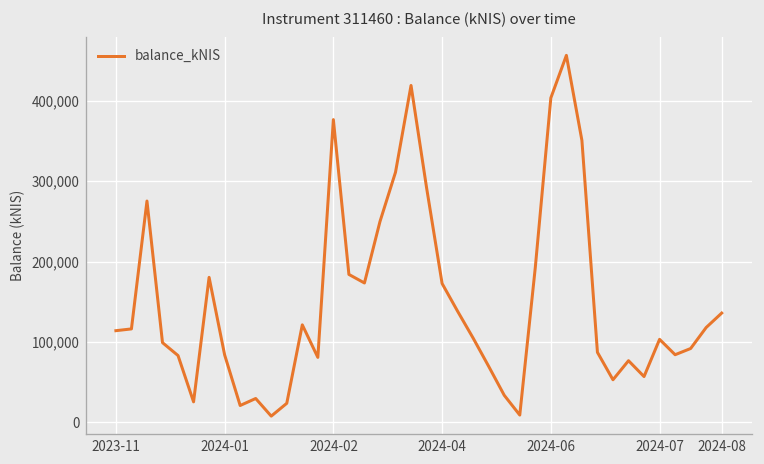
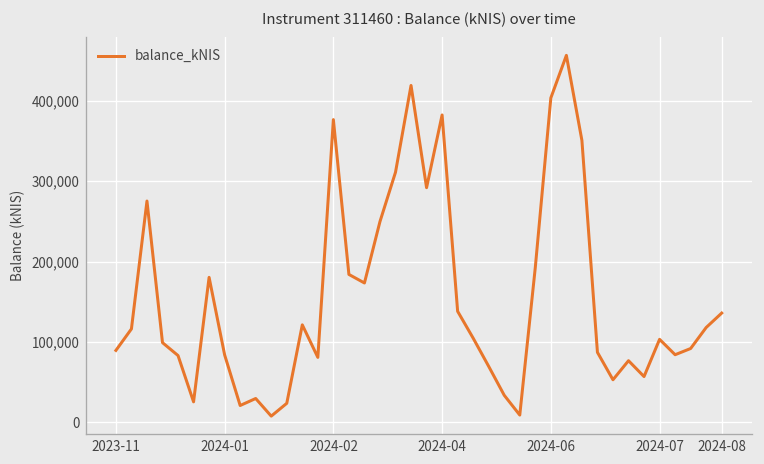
2023-11: 110,000 -> 90,000
2024-04: 170,000 -> 380,000
